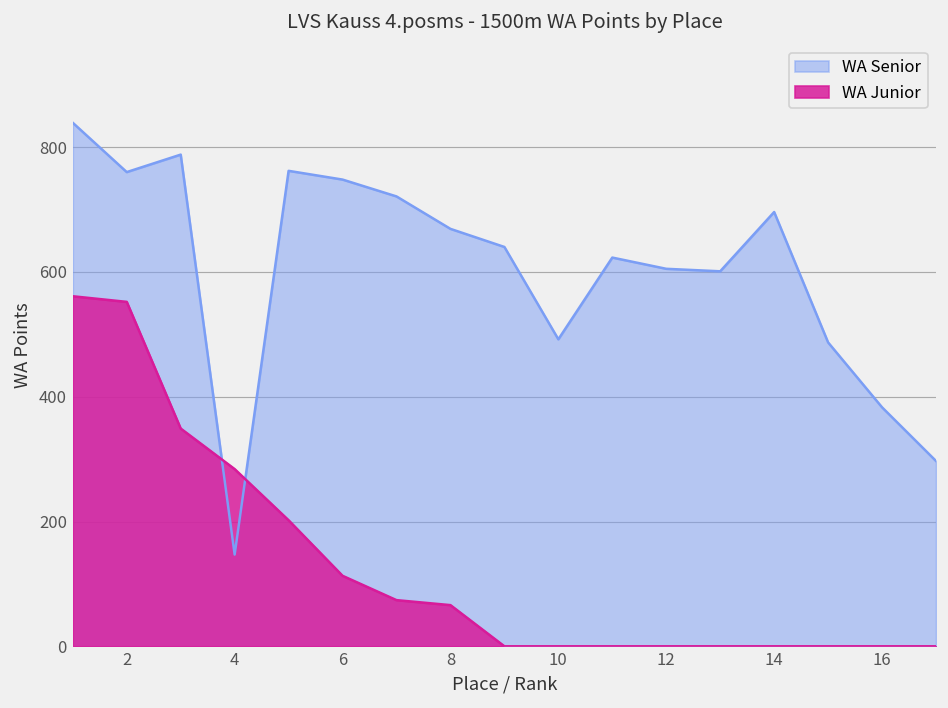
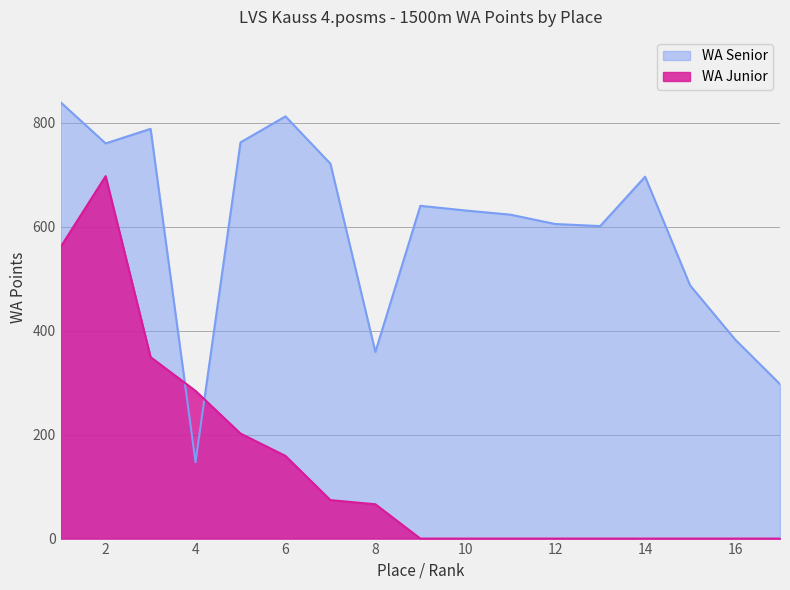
WA Junior, 2: 550 -> 700
WA Senior, 6: 750 -> 810
WA Junior, 6: 110 -> 160
WA Senior, 8: 670 -> 360
WA Senior, 10: 490 -> 630
